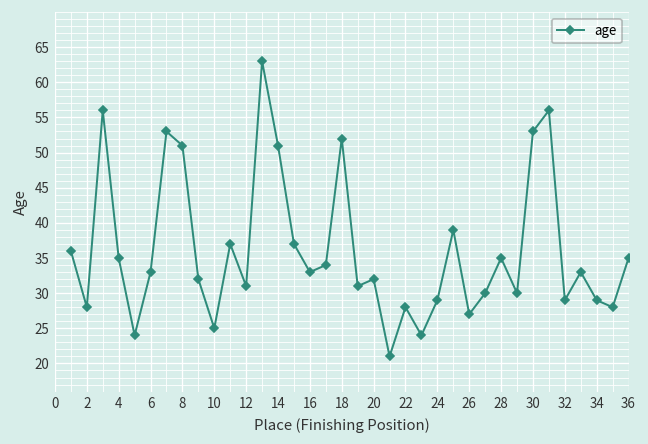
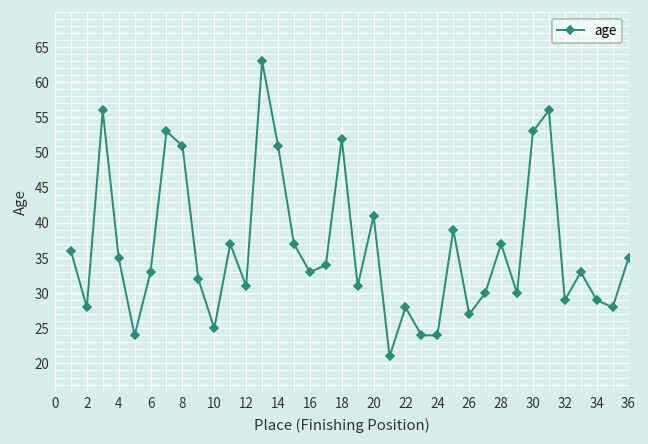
20: 32 -> 41
24: 29 -> 24
28: 35 -> 37
